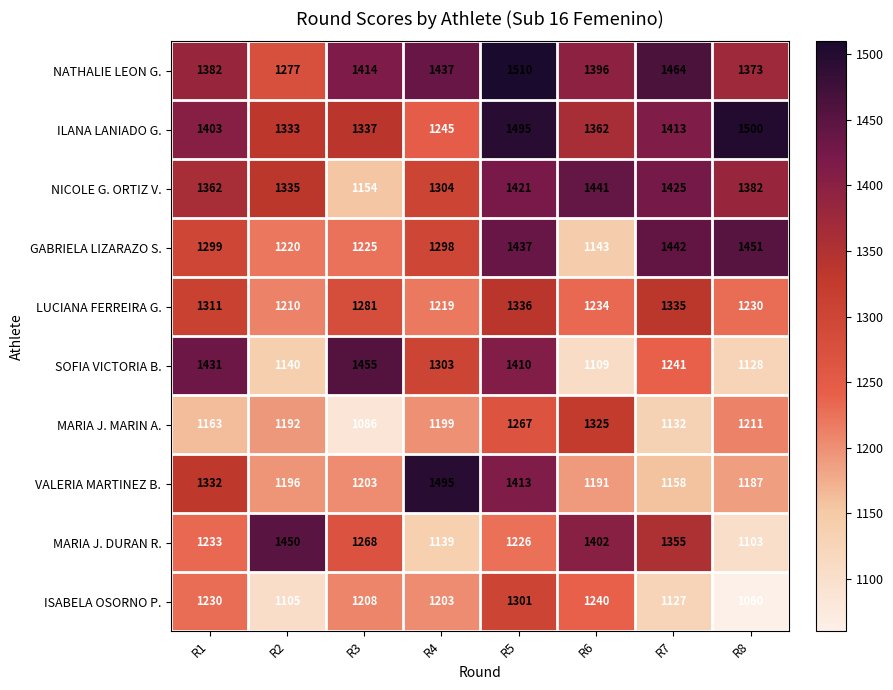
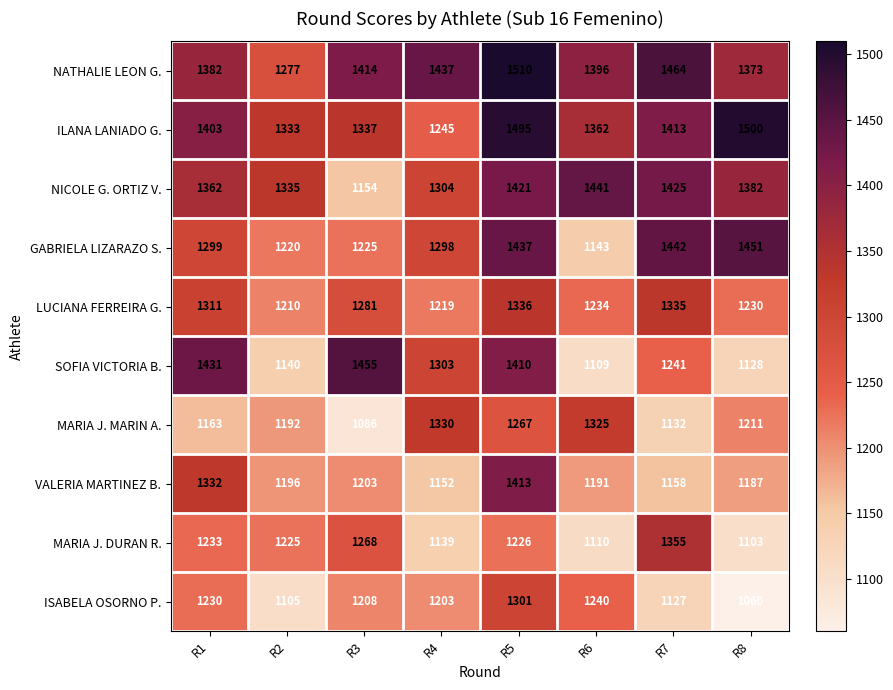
MARIA J. MARIN A., R4: 1199 -> 1330
VALERIA MARTINEZ B., R4: 1495 -> 1152
MARIA J. DURAN R., R2: 1450 -> 1225
MARIA J. DURAN R., R6: 1402 -> 1110
